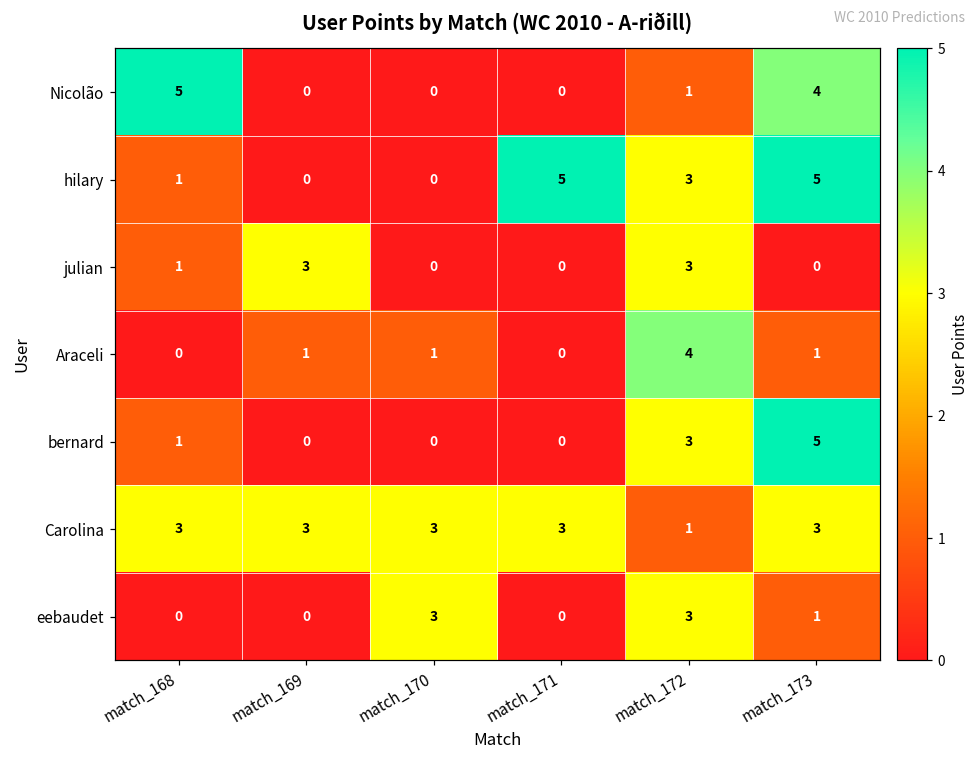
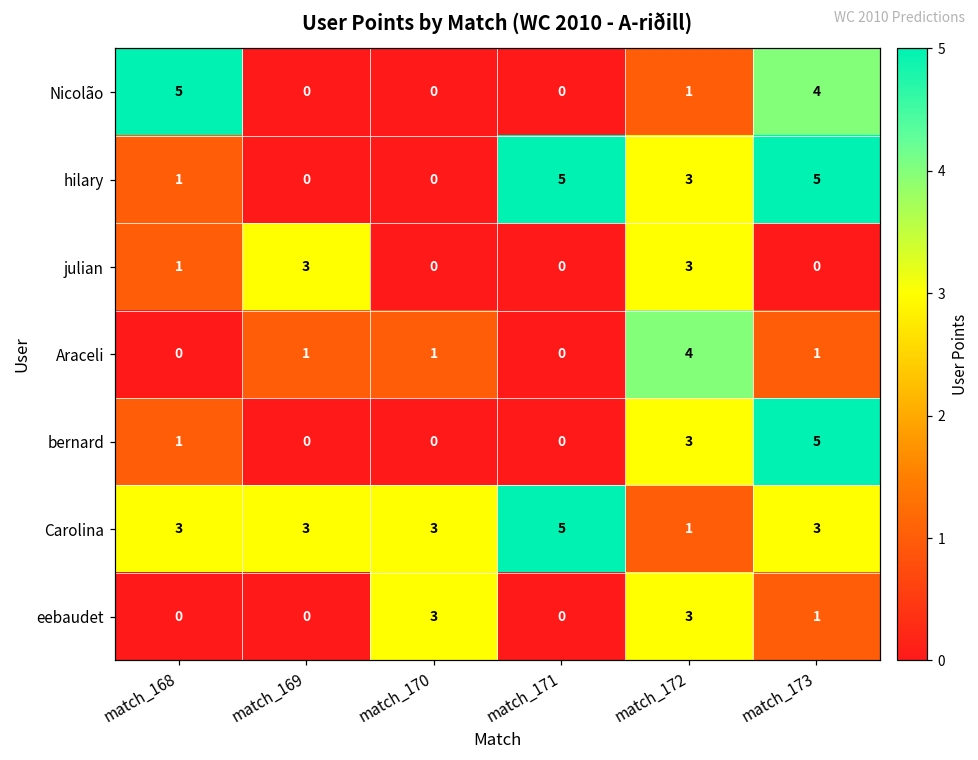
Carolina, match_171: 3 -> 5
